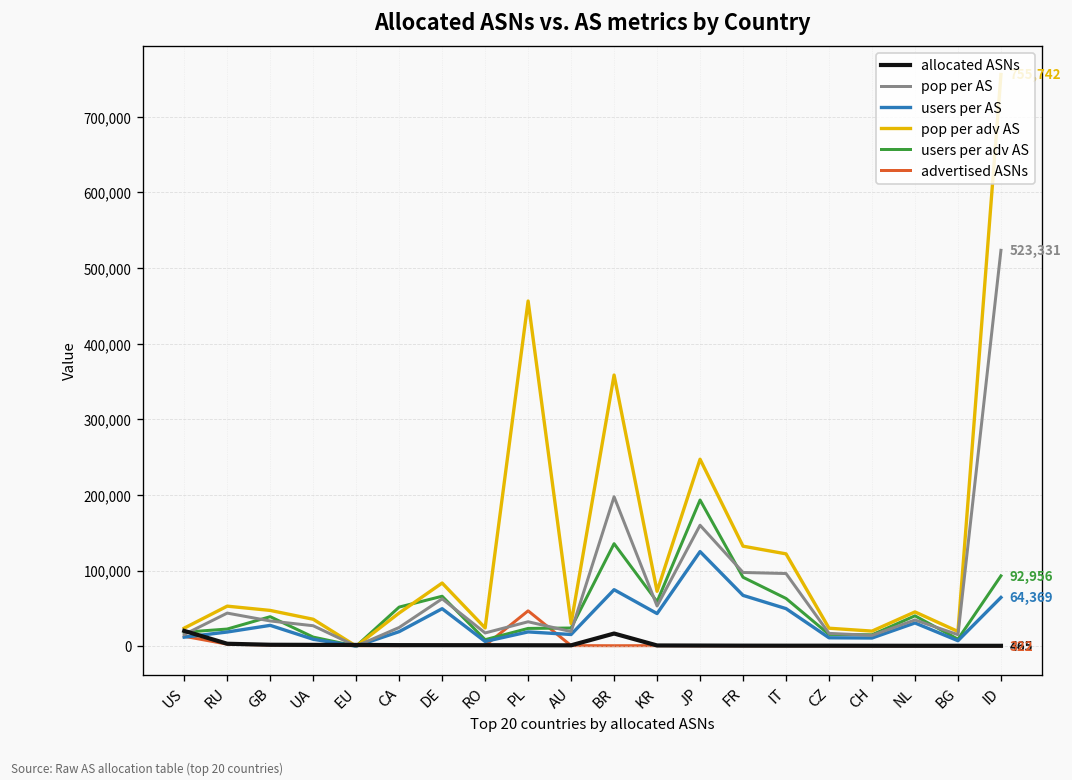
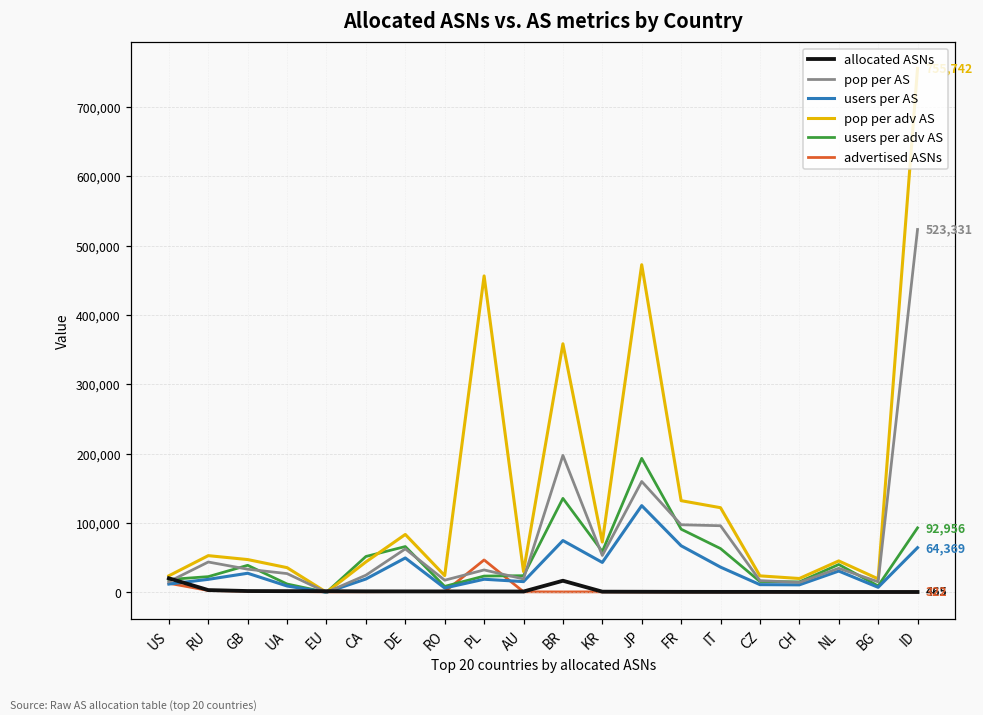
pop per adv AS, JP: 250,000 -> 470,000
users per AS, IT: 50,000 -> 40,000
